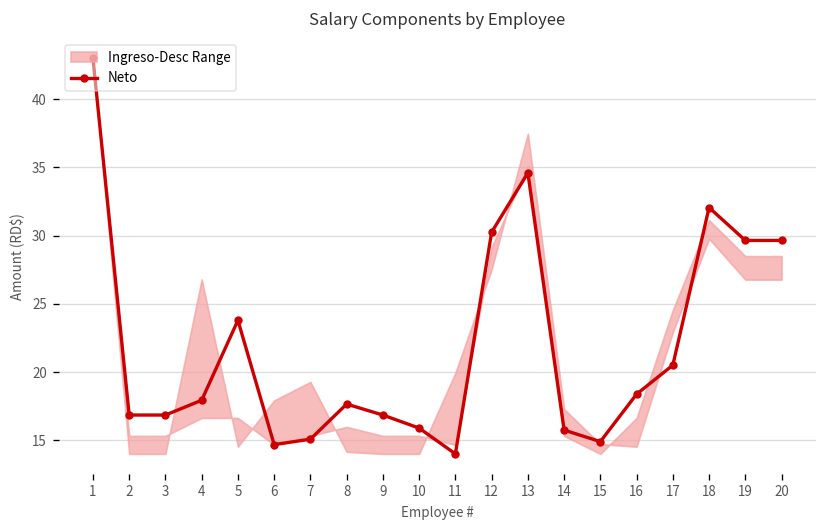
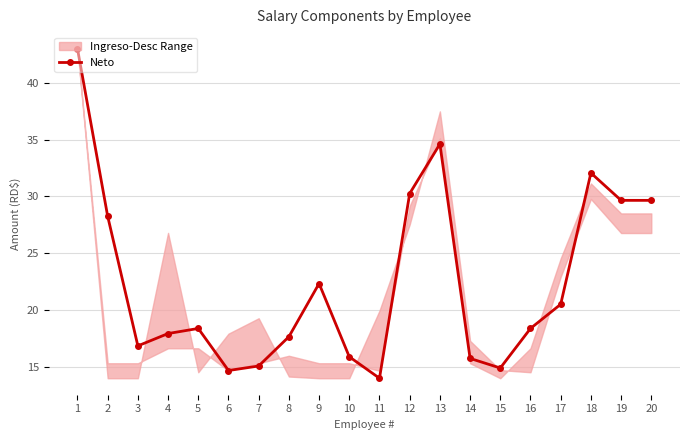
Neto, 2: 16.8 -> 28.3
Neto, 5: 23.8 -> 18.4
Neto, 9: 16.8 -> 22.3
